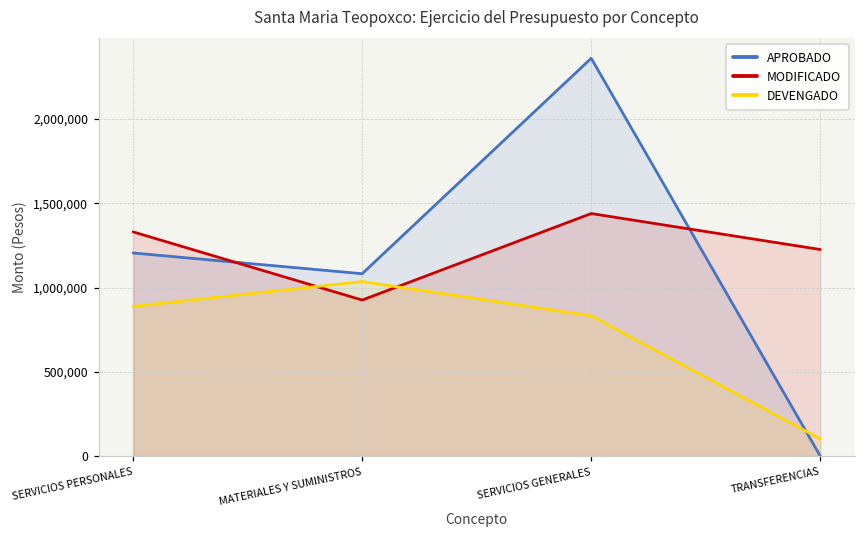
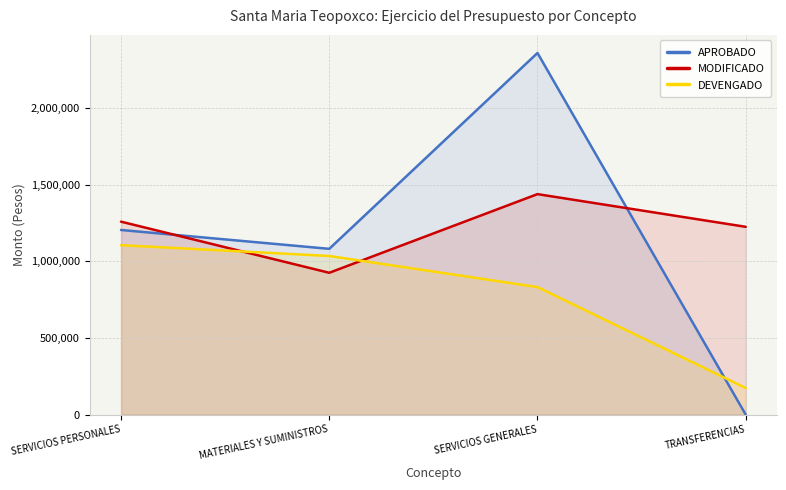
MODIFICADO, SERVICIOS PERSONALES: 1,330,000 -> 1,260,000
DEVENGADO, SERVICIOS PERSONALES: 890,000 -> 1,110,000
DEVENGADO, TRANSFERENCIAS: 100,000 -> 170,000
